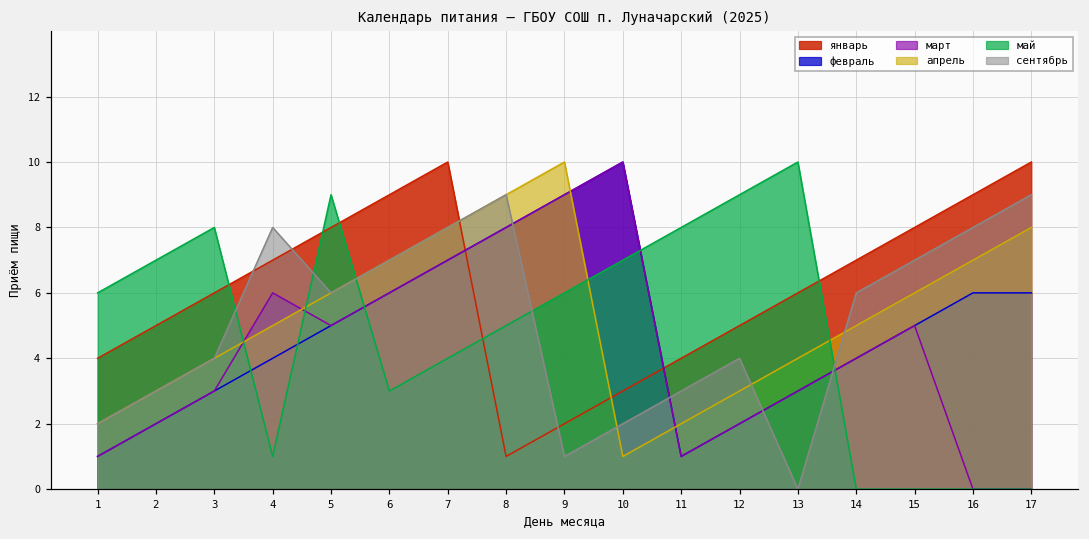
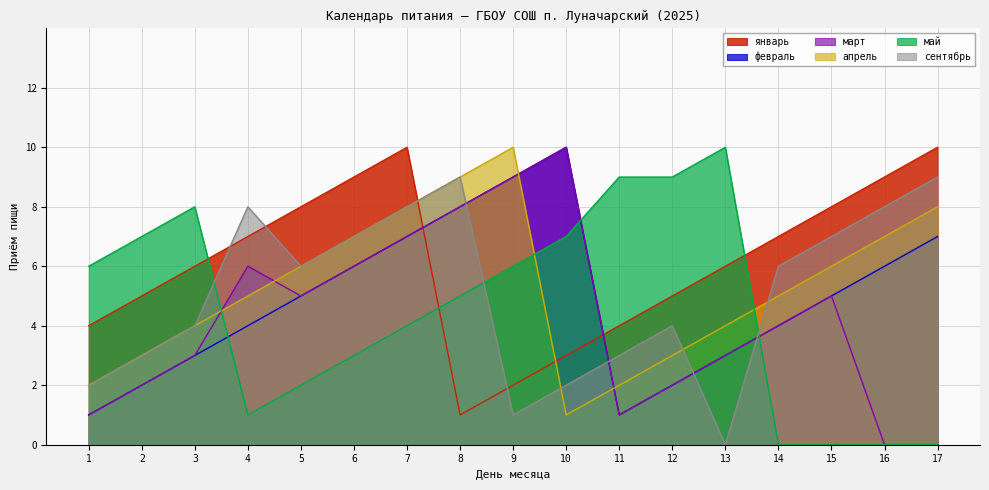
май, 5: 9 -> 2
май, 11: 8 -> 9
февраль, 17: 6 -> 7
